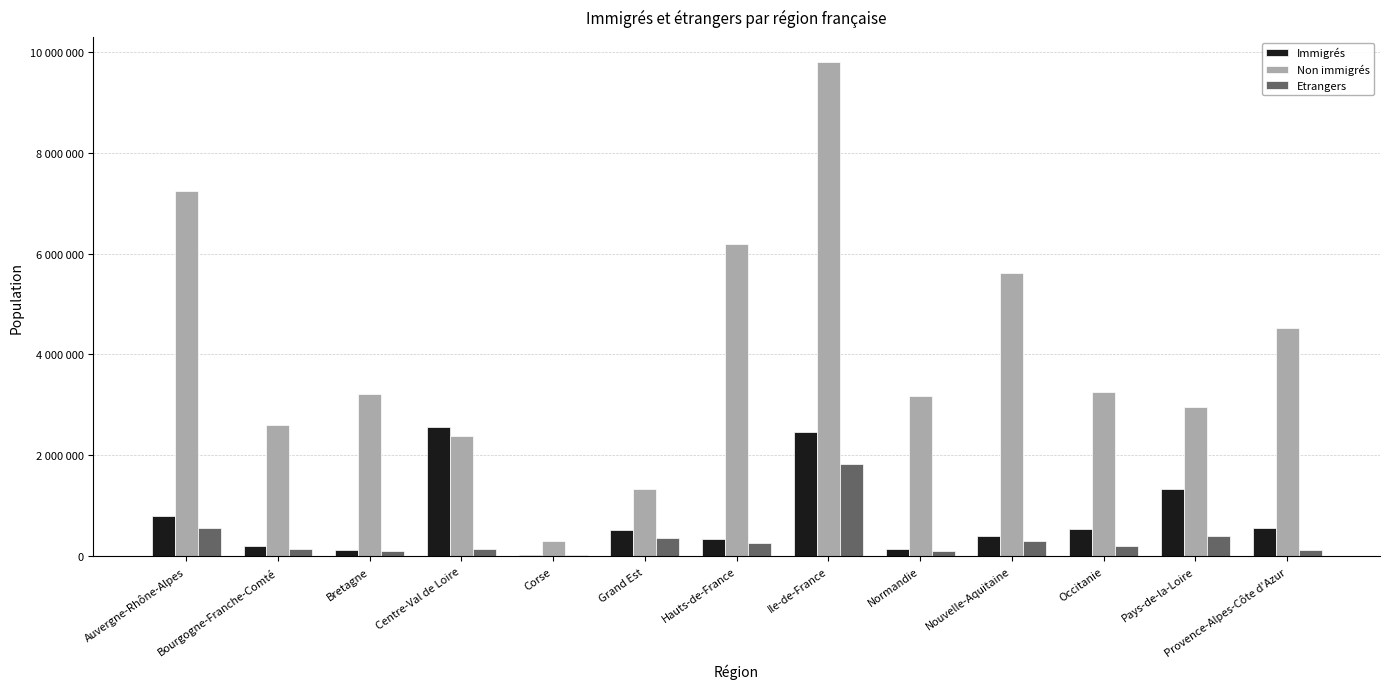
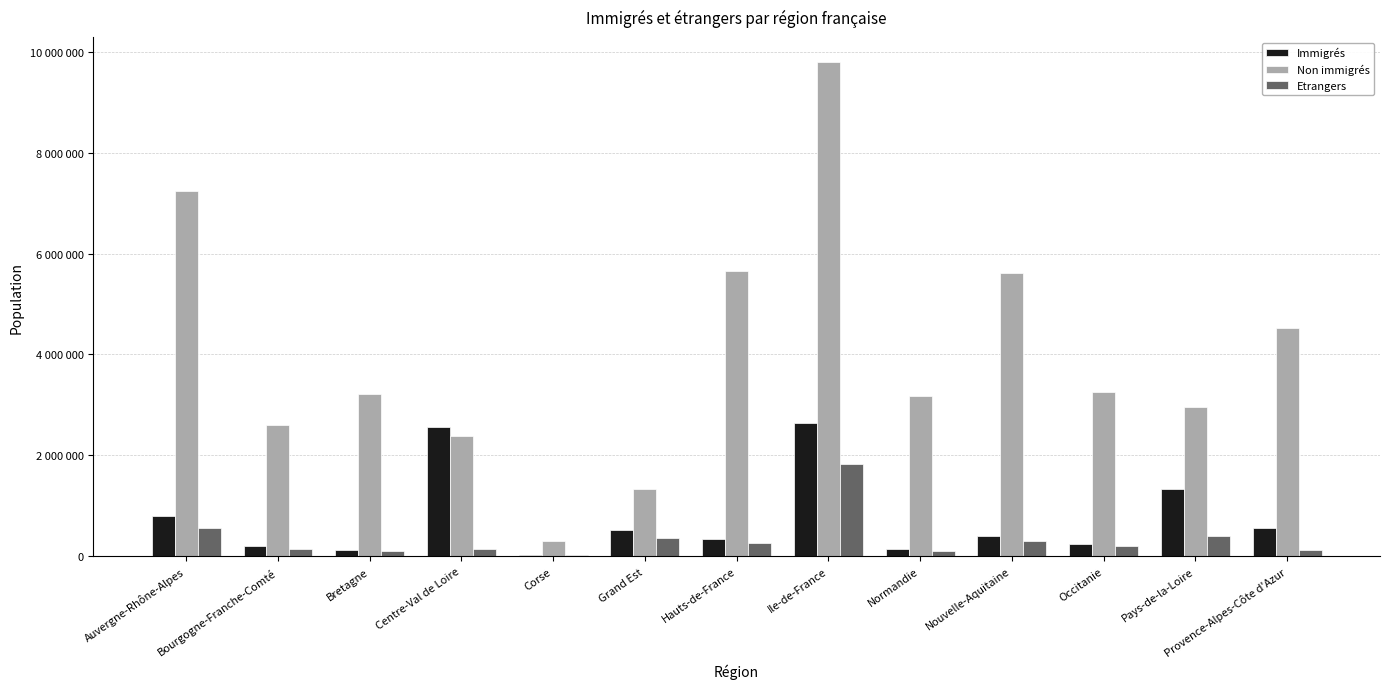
Non immigrés, Hauts-de-France: 6200000 -> 5700000
Immigrés, Ile-de-France: 2500000 -> 2600000
Immigrés, Occitanie: 500000 -> 200000
